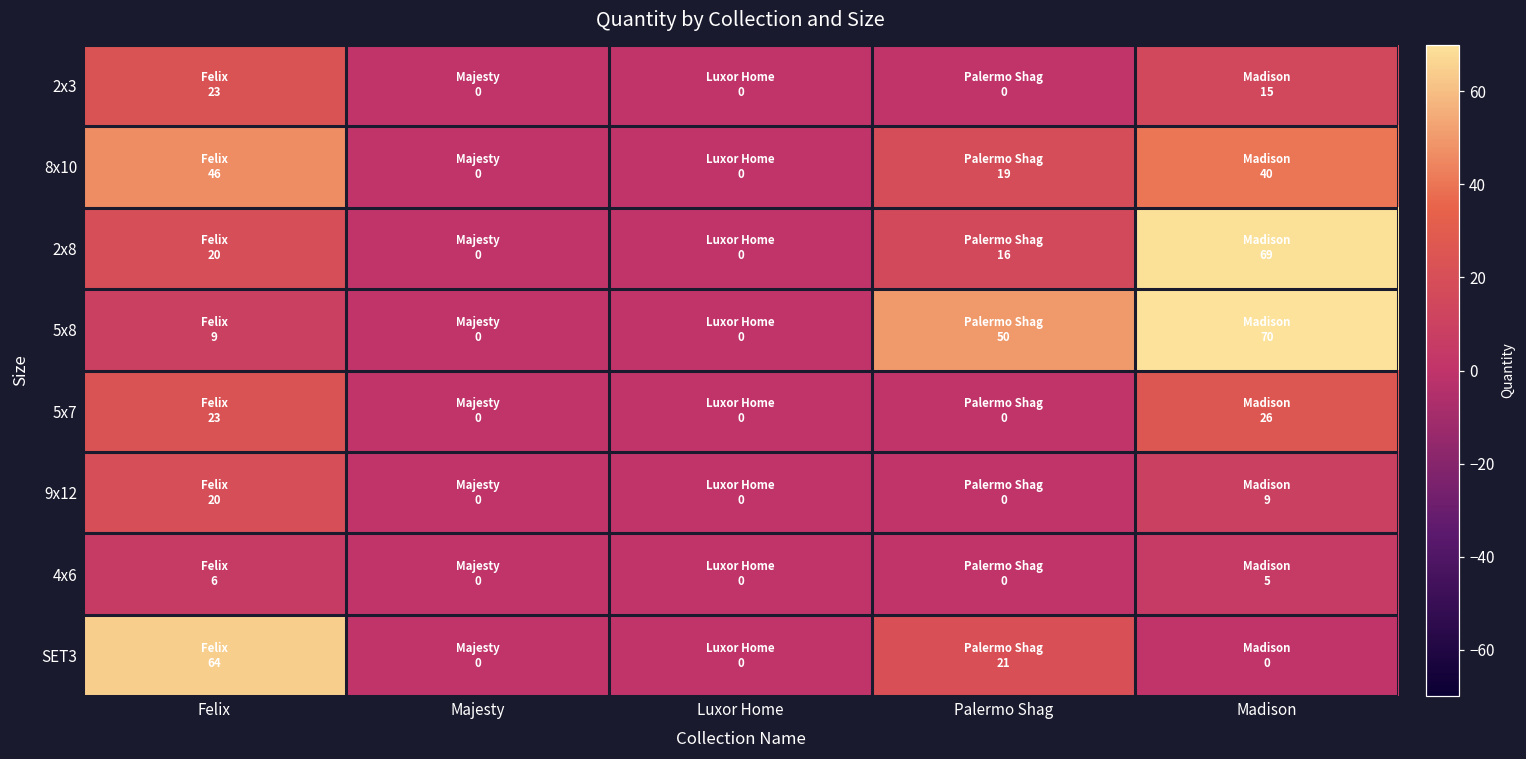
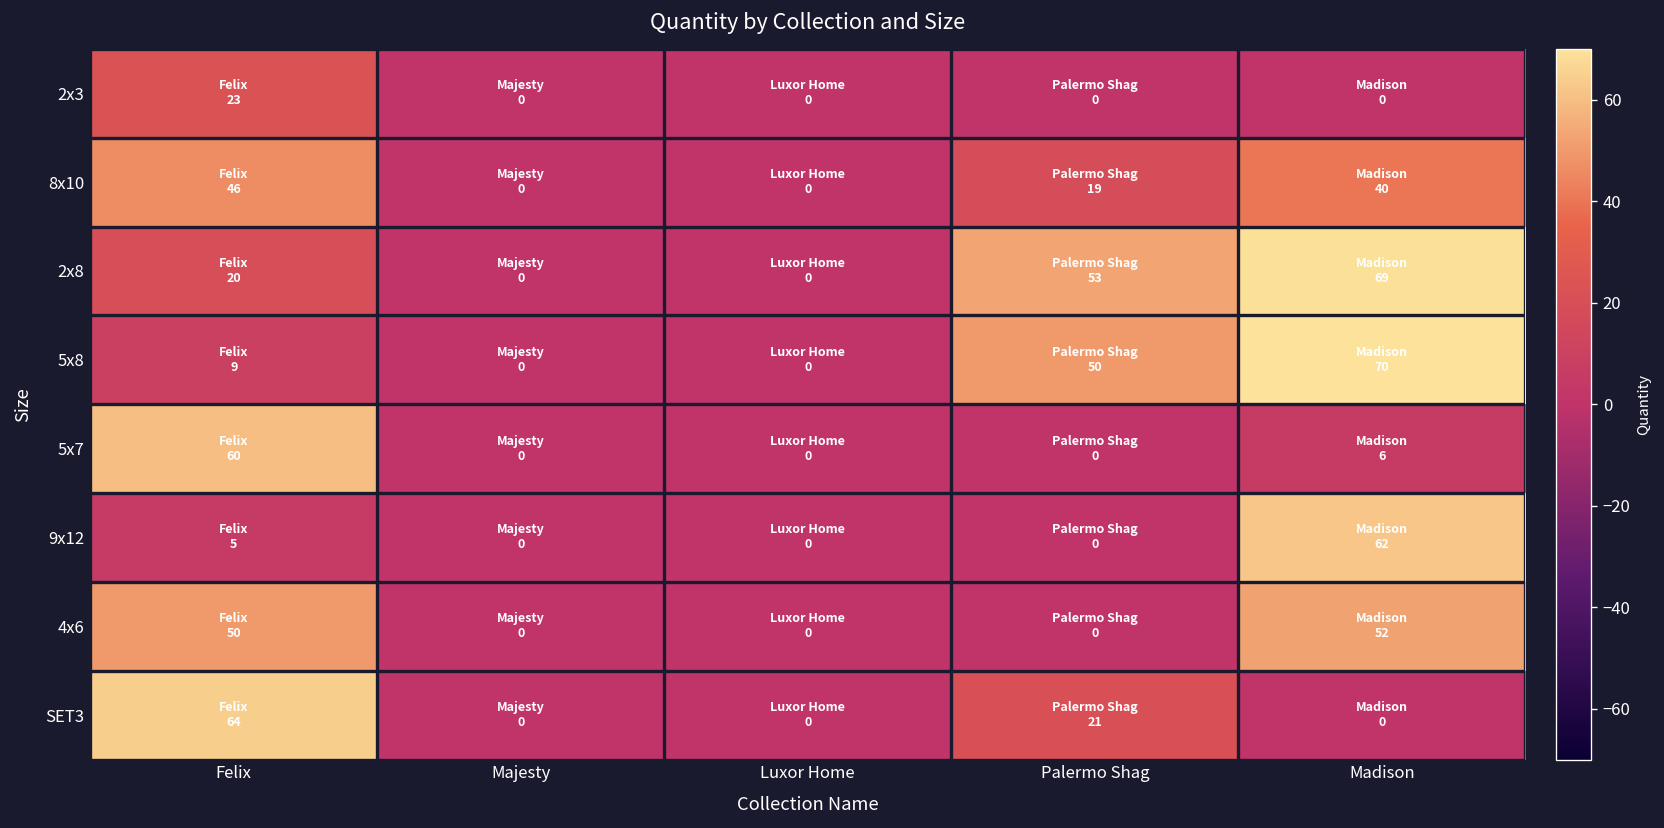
2x3, Madison: 15 -> 0
2x8, Palermo Shag: 16 -> 53
5x7, Felix: 23 -> 60
5x7, Madison: 26 -> 6
9x12, Felix: 20 -> 5
9x12, Madison: 9 -> 62
4x6, Felix: 6 -> 50
4x6, Madison: 5 -> 52
